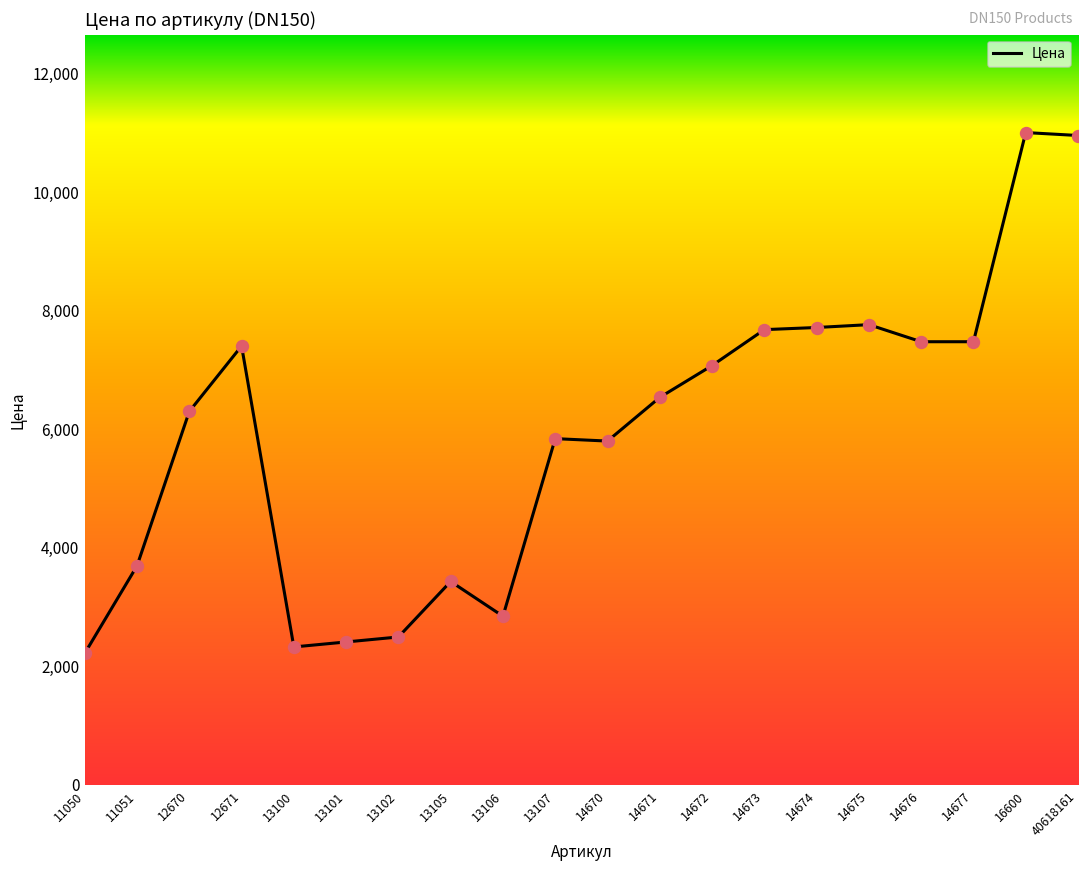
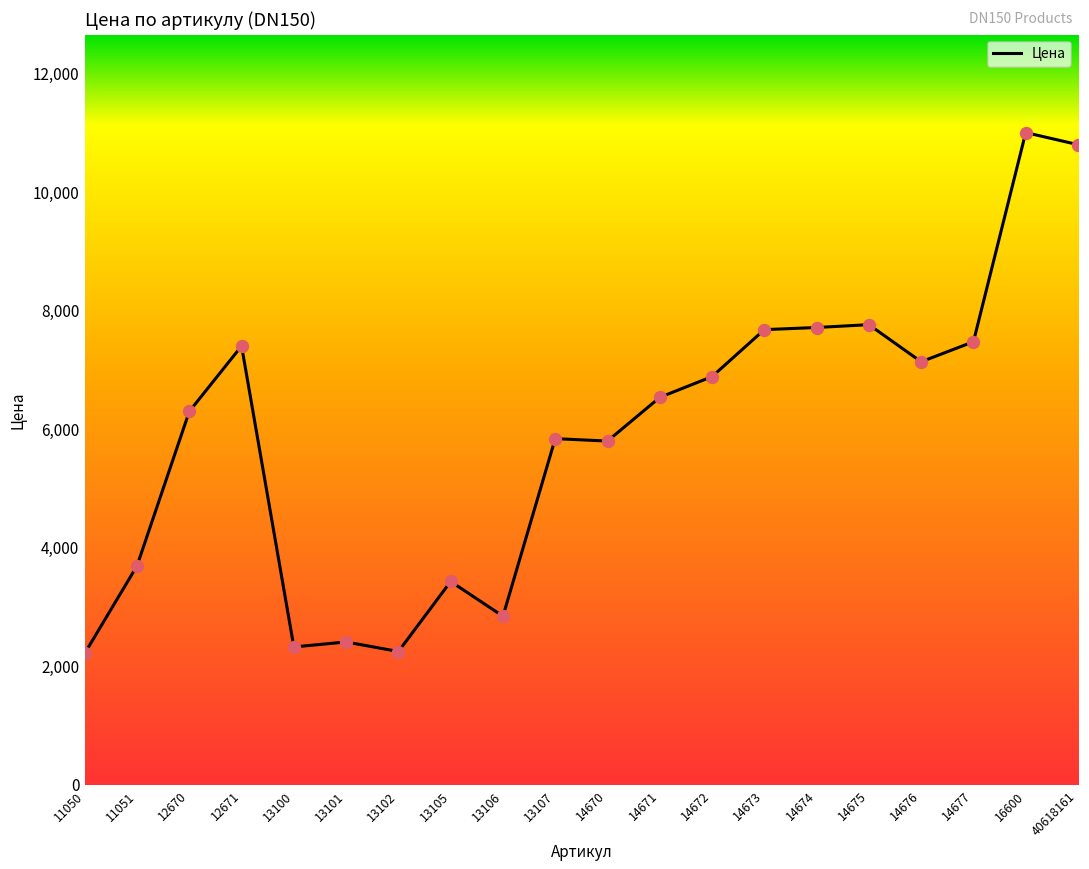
13102: 2,500 -> 2,300
14672: 7,100 -> 6,900
14676: 7,500 -> 7,100
40618161: 11,000 -> 10,800
